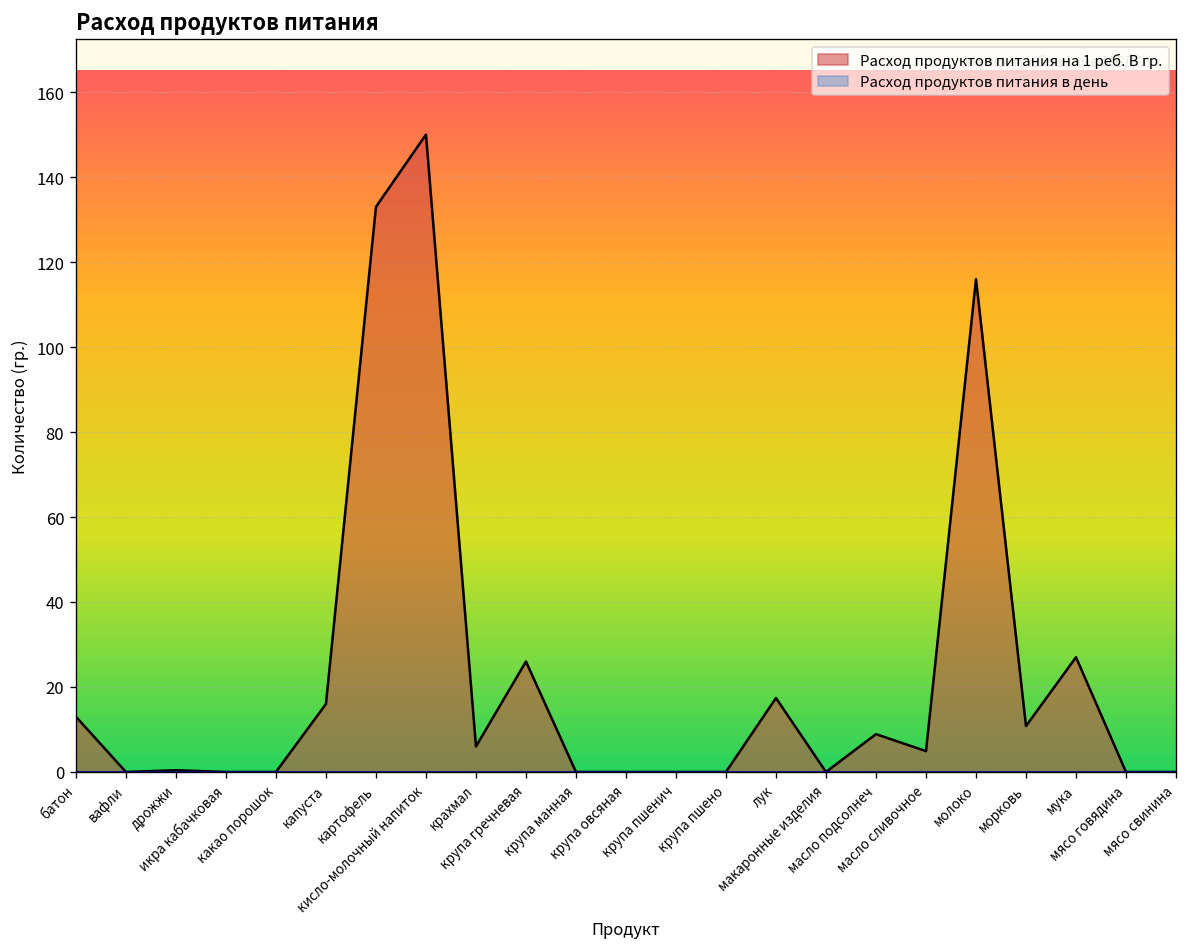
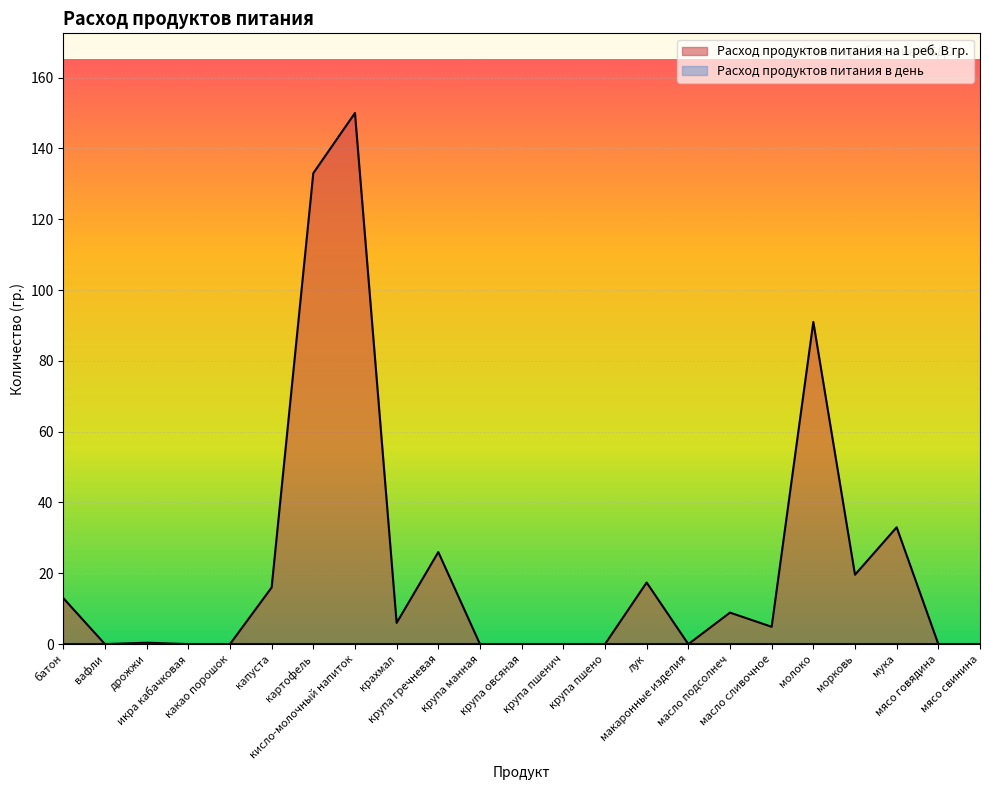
Расход продуктов питания на 1 реб. В гр., молоко: 116 -> 91
Расход продуктов питания на 1 реб. В гр., морковь: 11 -> 20
Расход продуктов питания на 1 реб. В гр., мука: 27 -> 33
